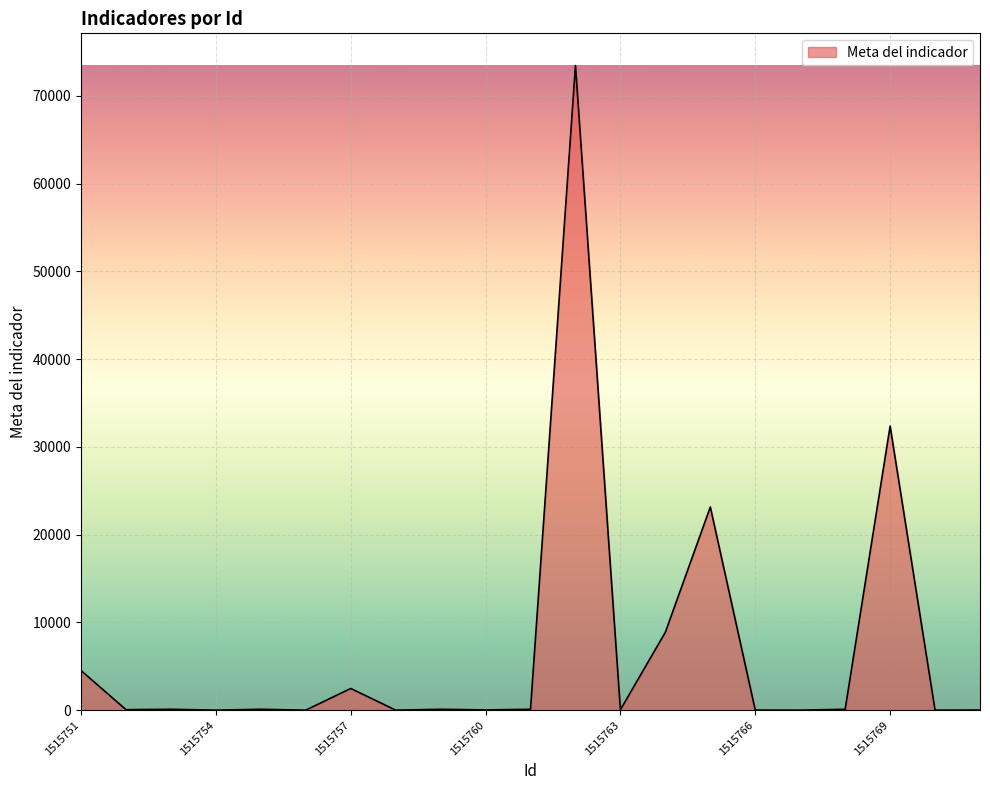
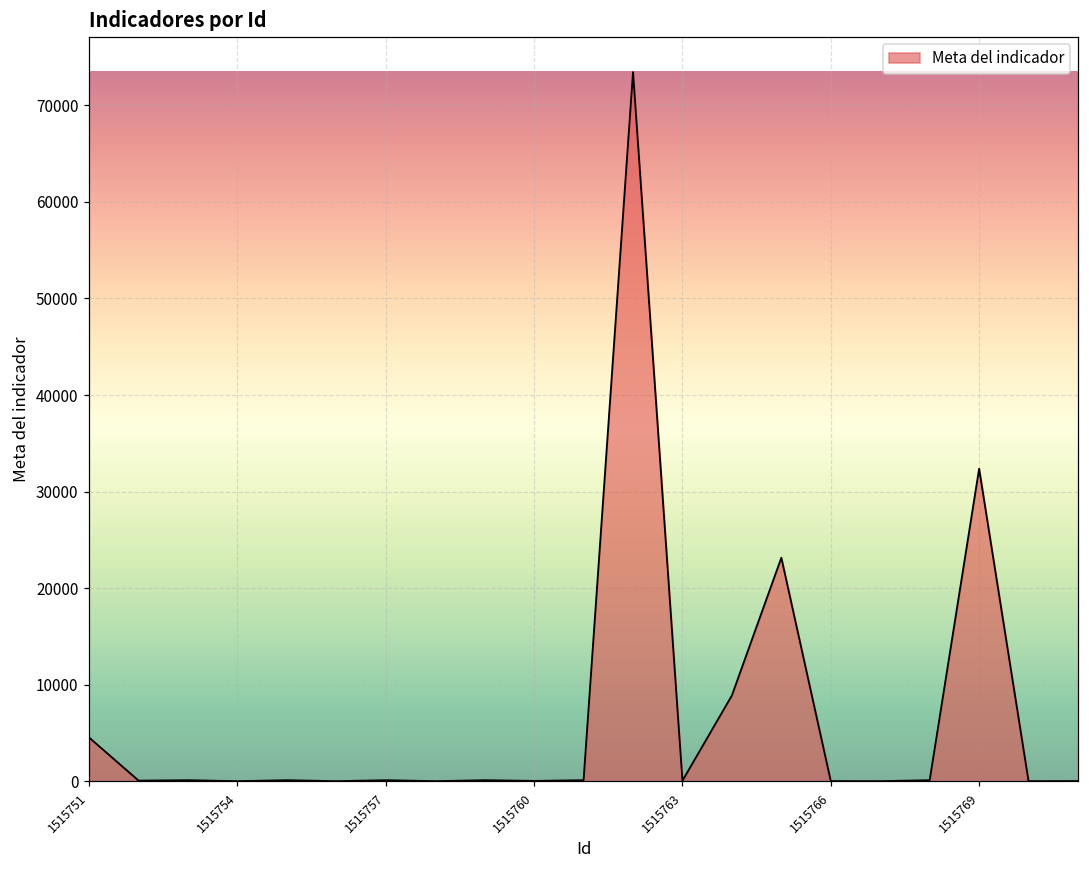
1515757: 2000 -> 0
